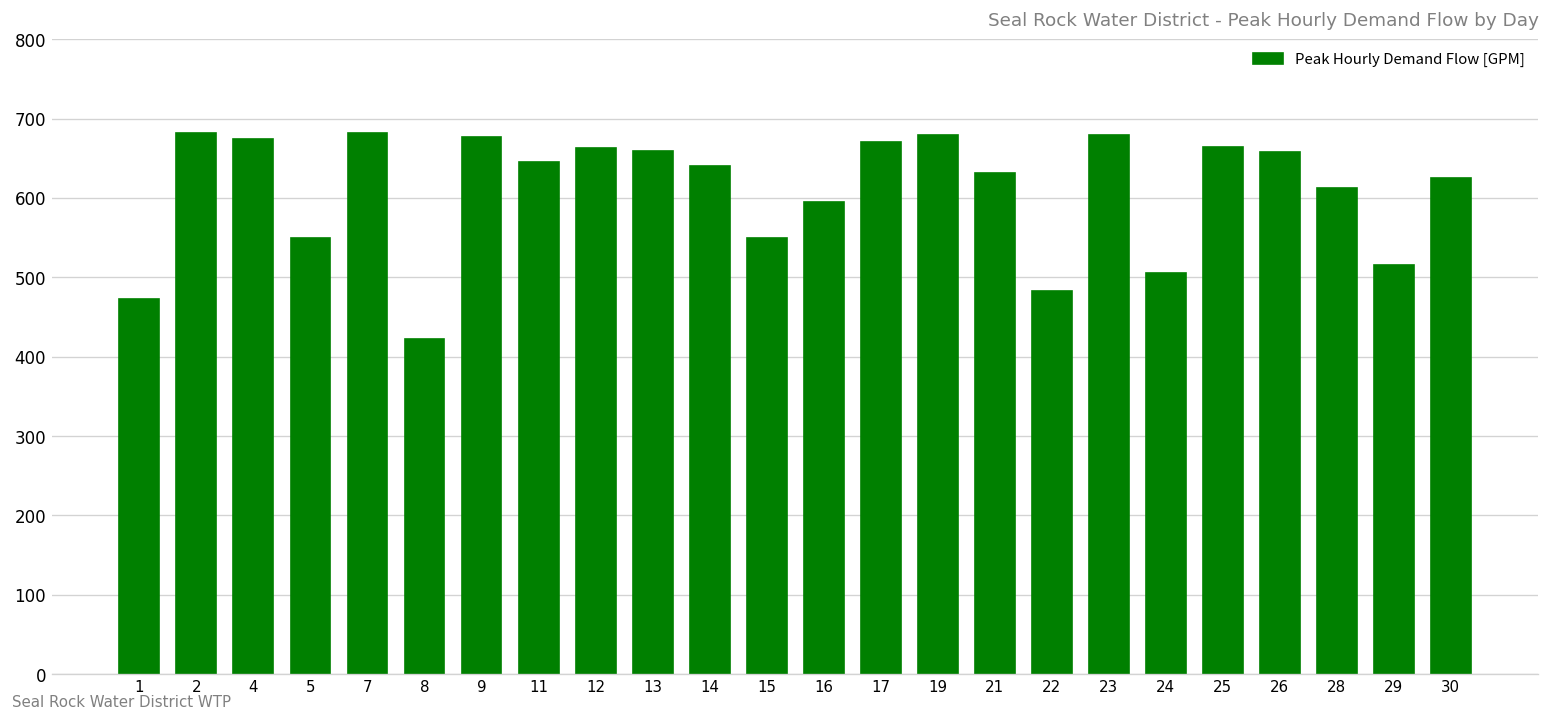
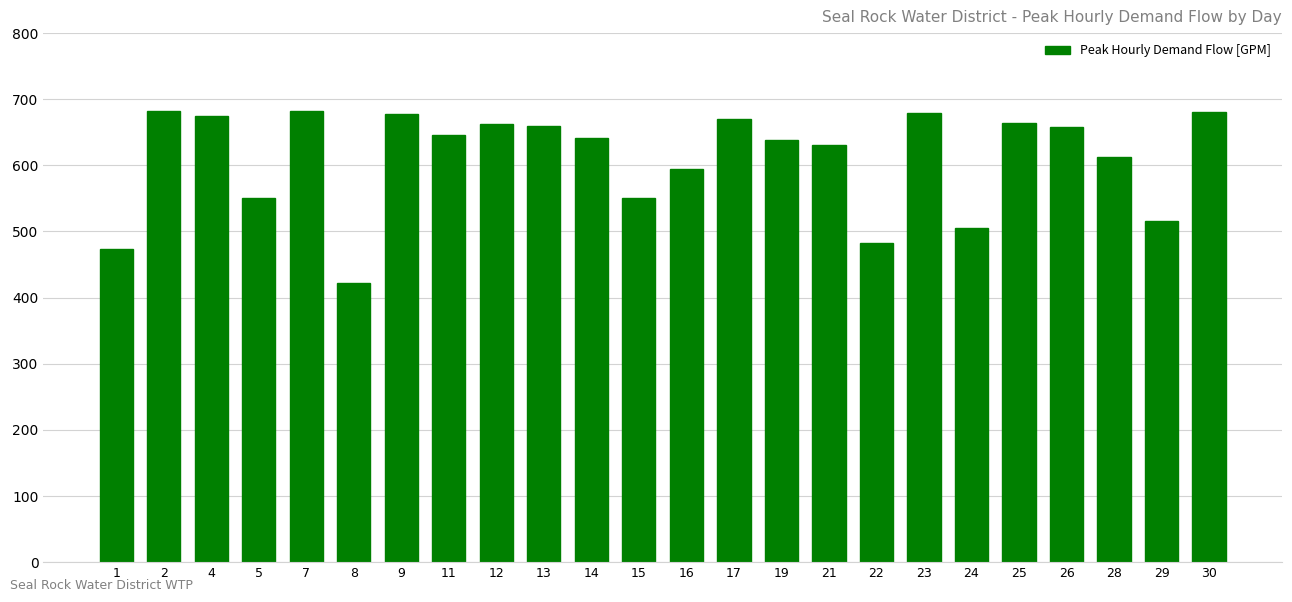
19: 680 -> 640
30: 630 -> 680
